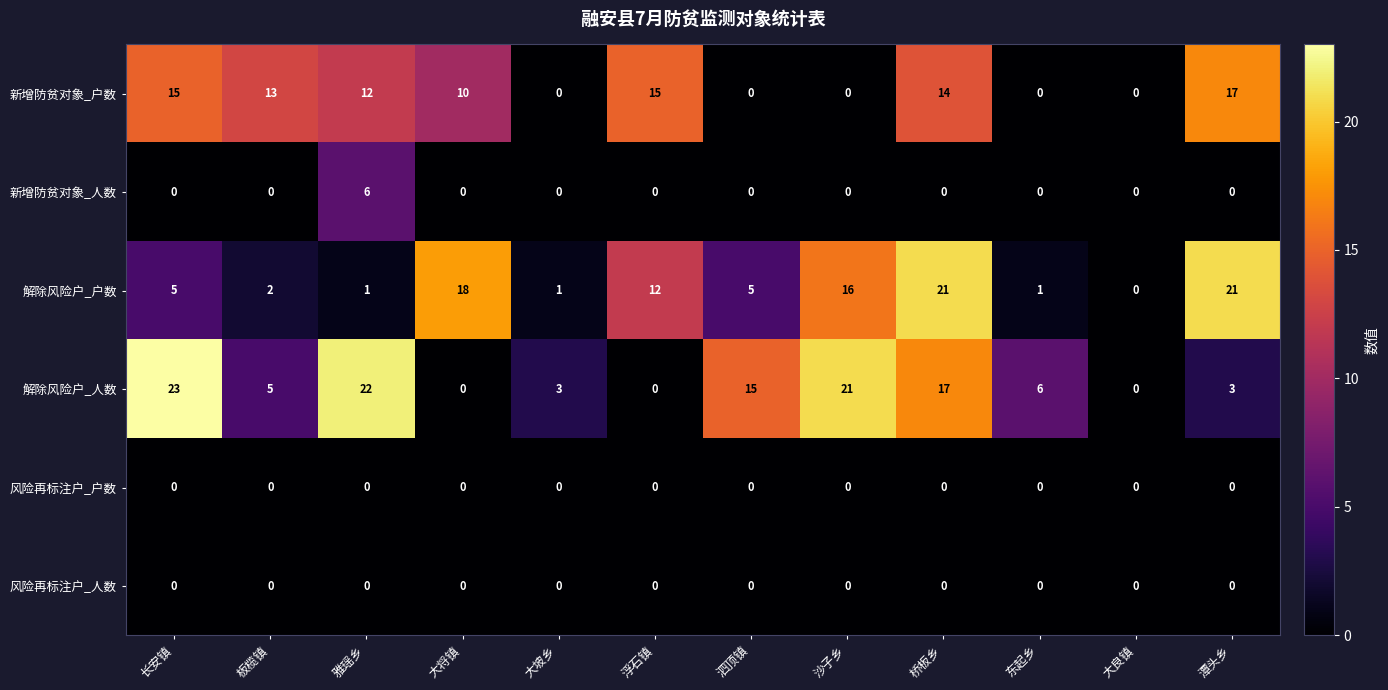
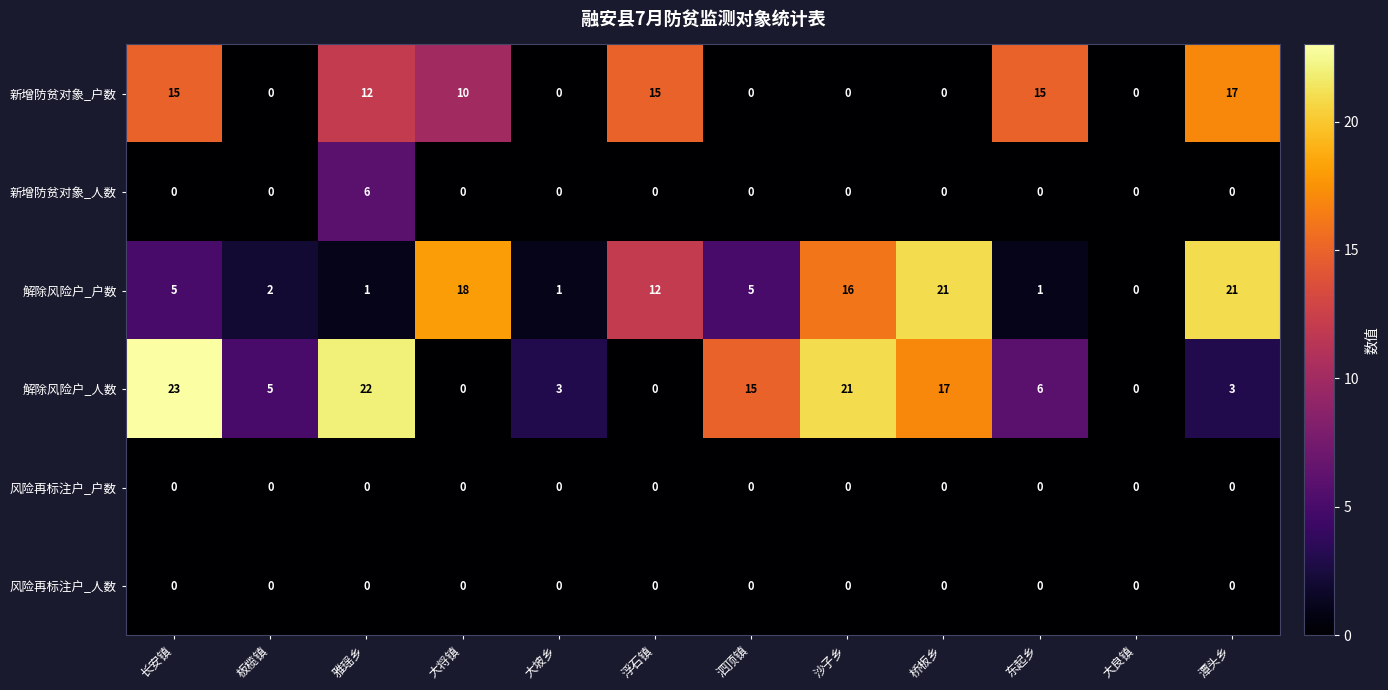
新增防贫对象_户数, 板榄镇: 13 -> 0
新增防贫对象_户数, 桥板乡: 14 -> 0
新增防贫对象_户数, 东起乡: 0 -> 15
